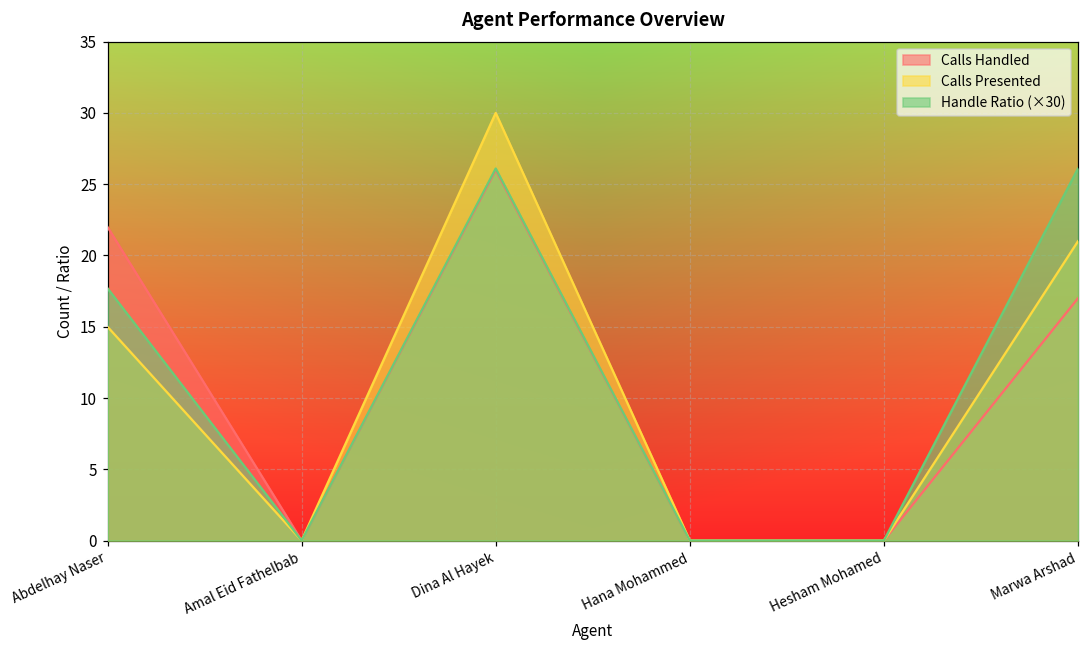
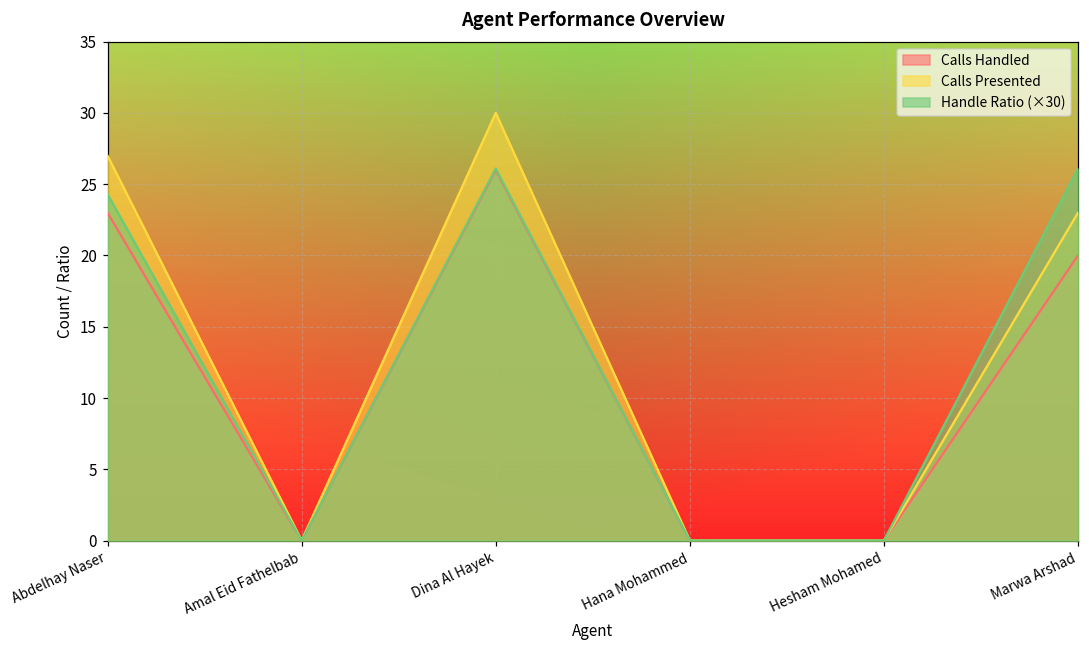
Calls Handled, Abdelhay Naser: 22 -> 23
Calls Presented, Abdelhay Naser: 15 -> 27
Handle Ratio (×30), Abdelhay Naser: 17.7 -> 24.3
Calls Handled, Marwa Arshad: 17 -> 20
Calls Presented, Marwa Arshad: 21 -> 23
